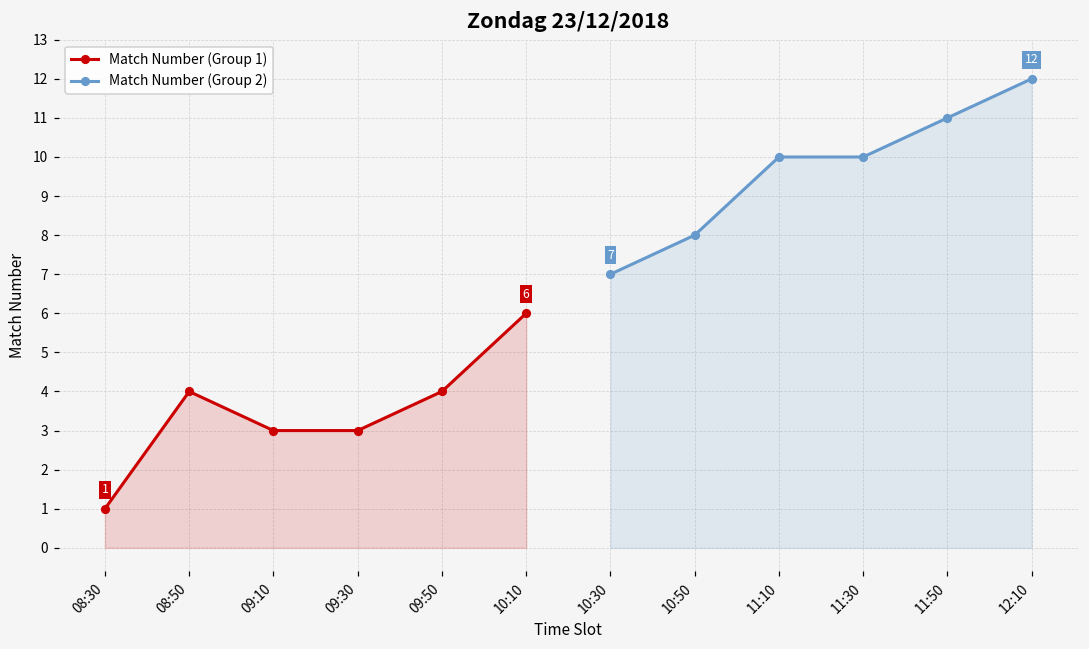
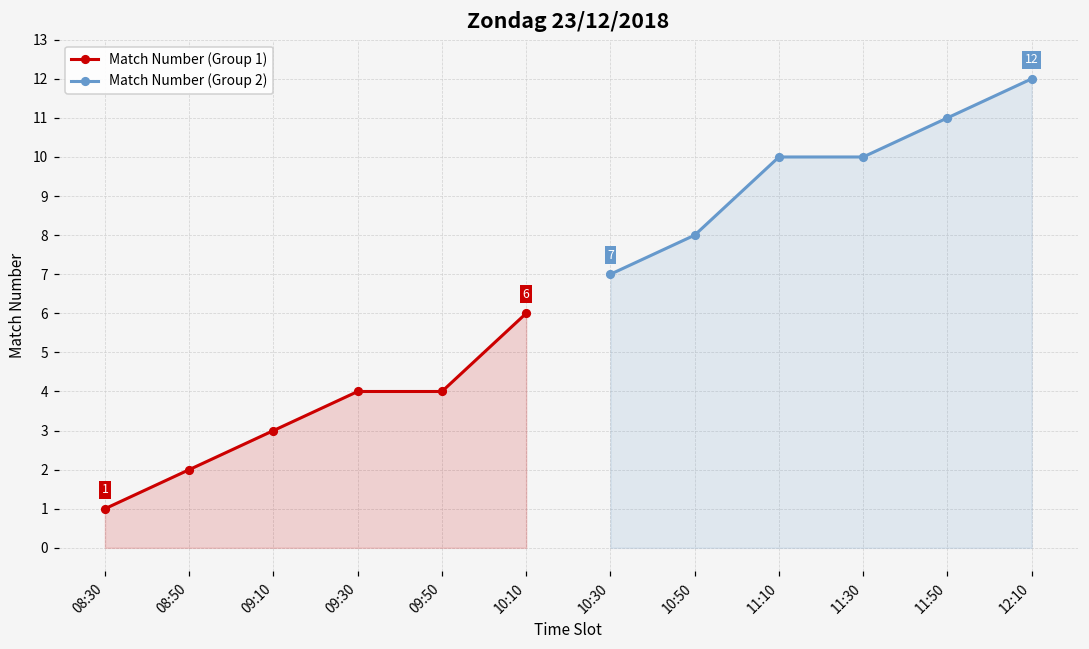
Match Number (Group 1), 08:50: 4 -> 2
Match Number (Group 1), 09:30: 3 -> 4
